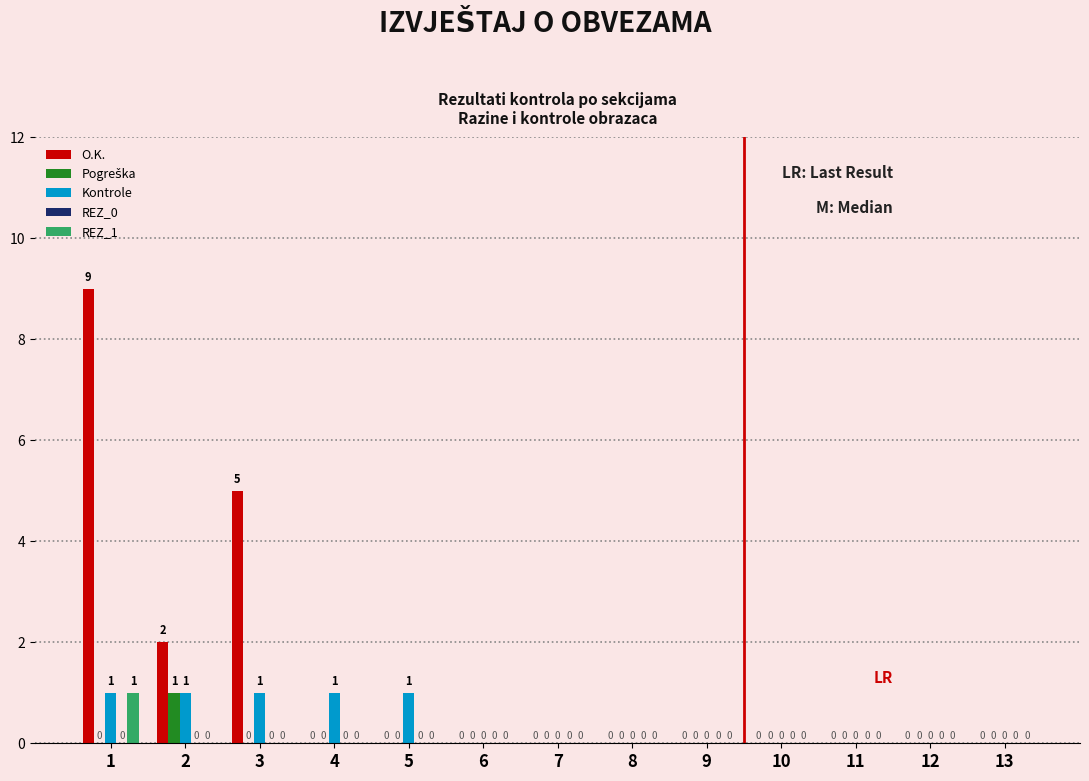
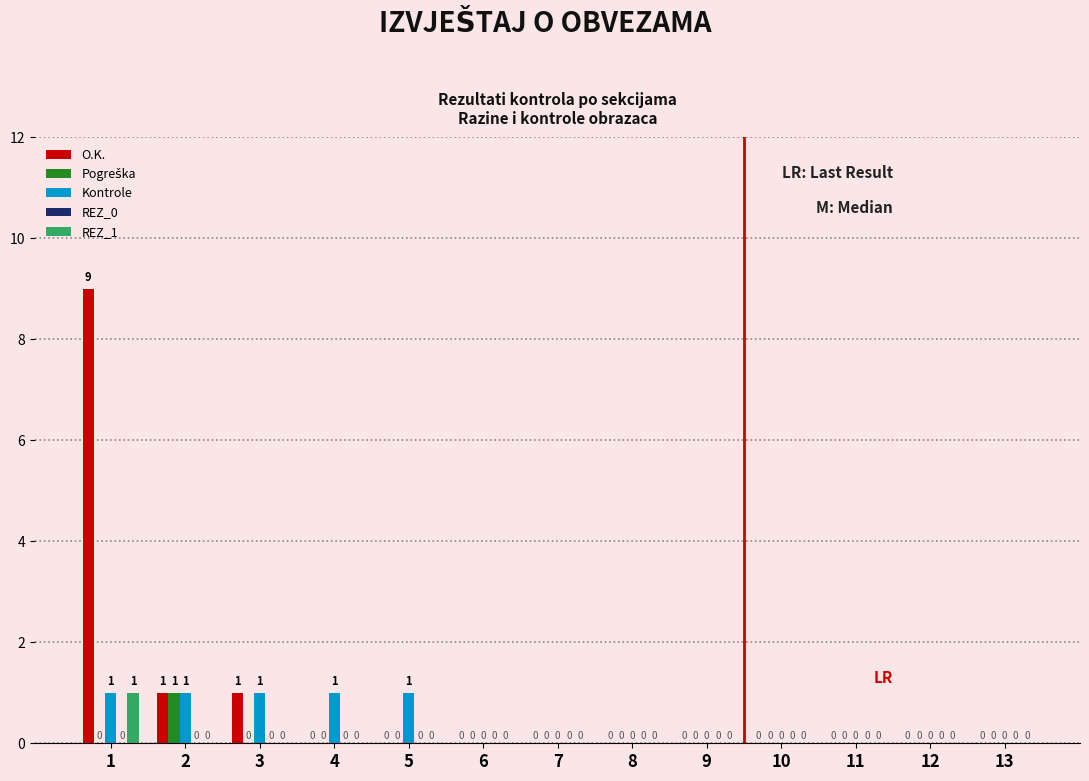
O.K., 2: 2 -> 1
O.K., 3: 5 -> 1
